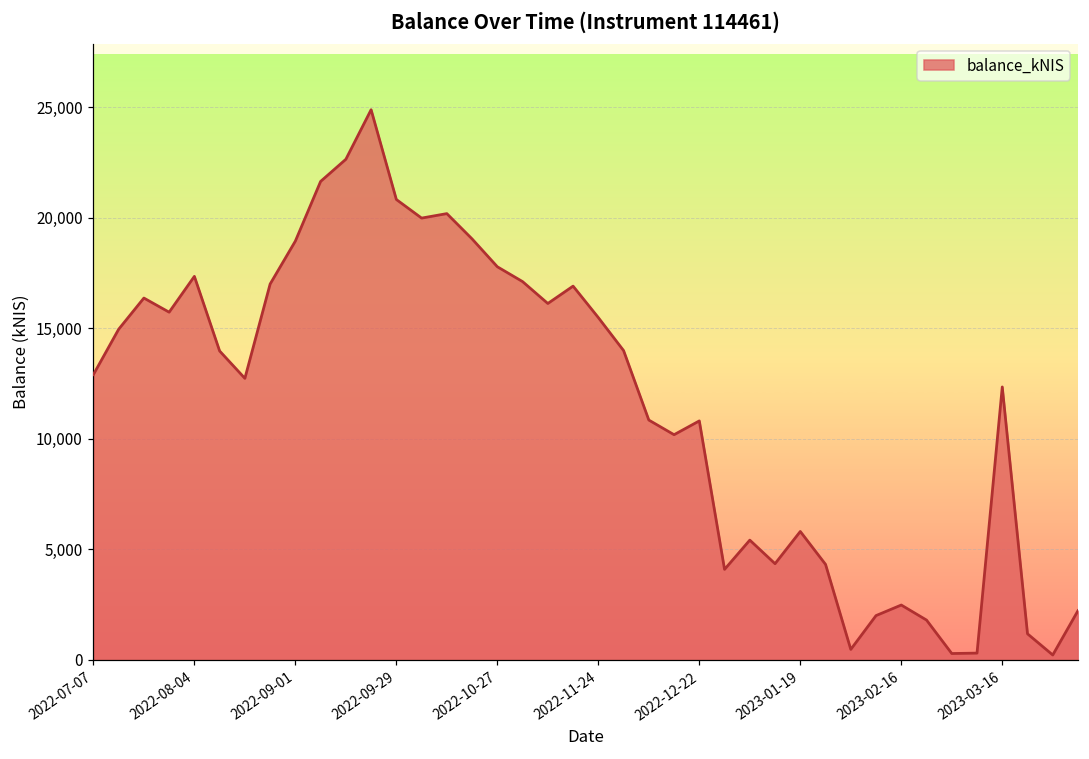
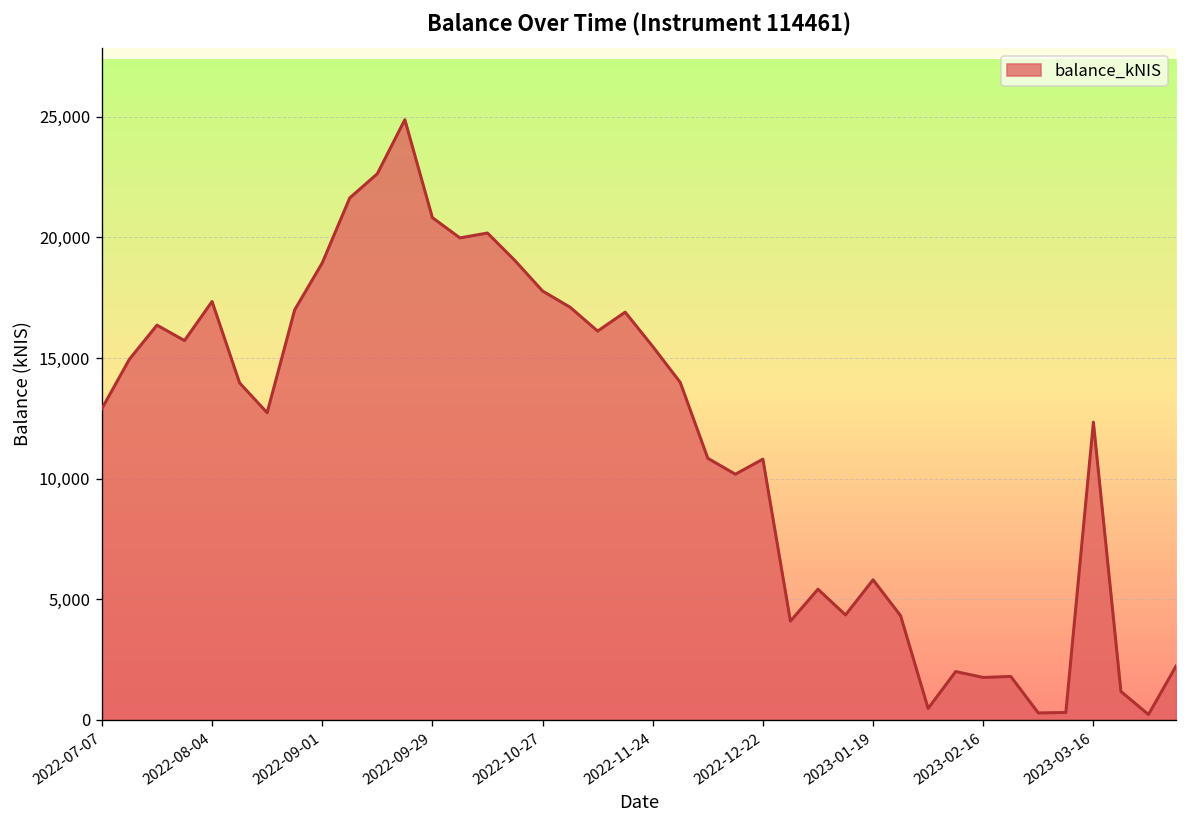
2023-02-16: 2,500 -> 1,800
